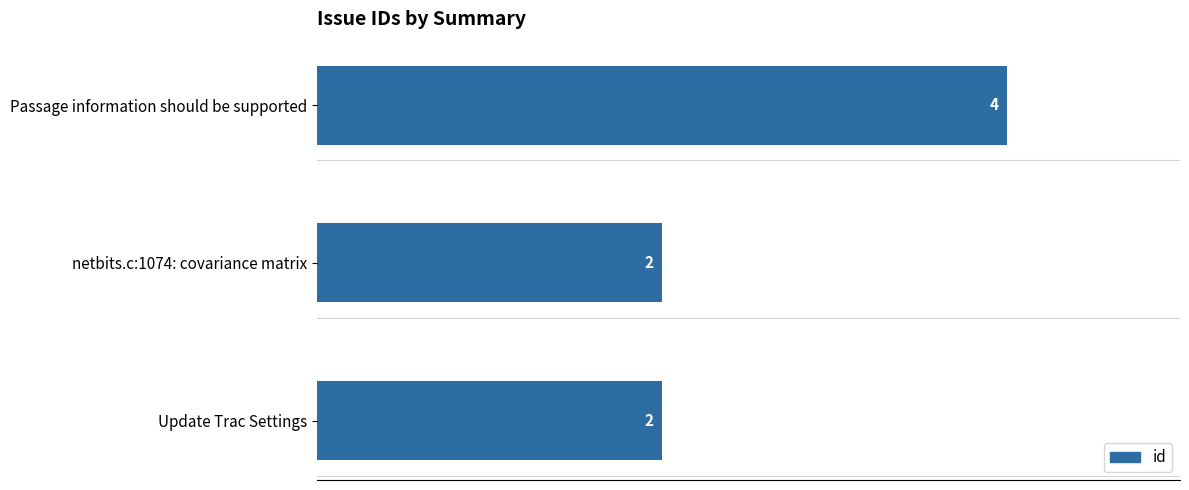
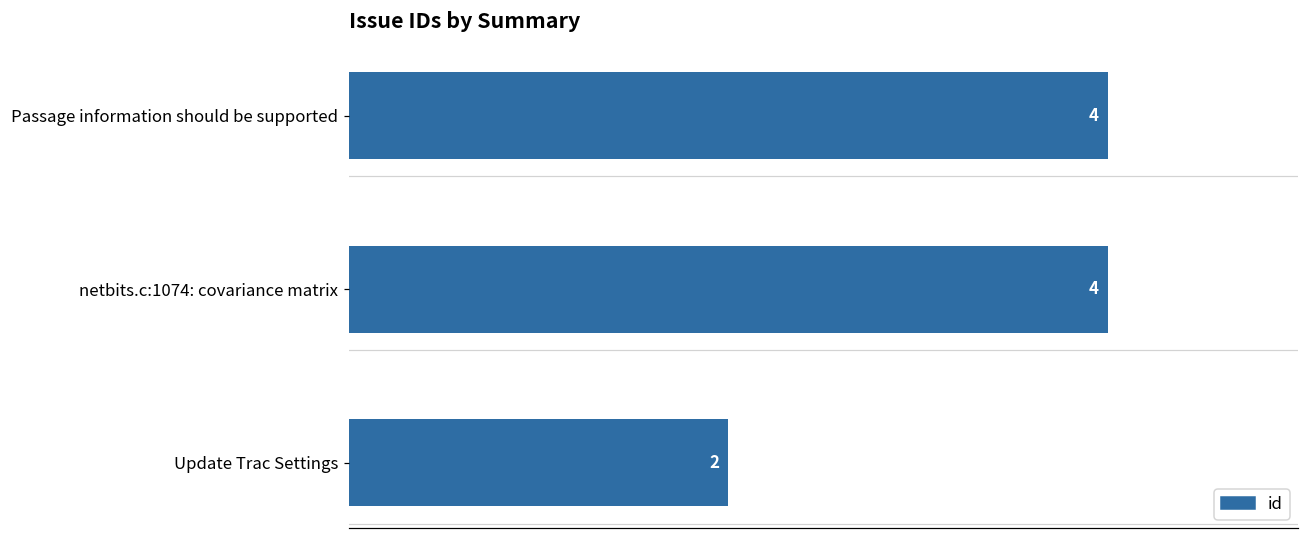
netbits.c:1074: covariance matrix: 2 -> 4
